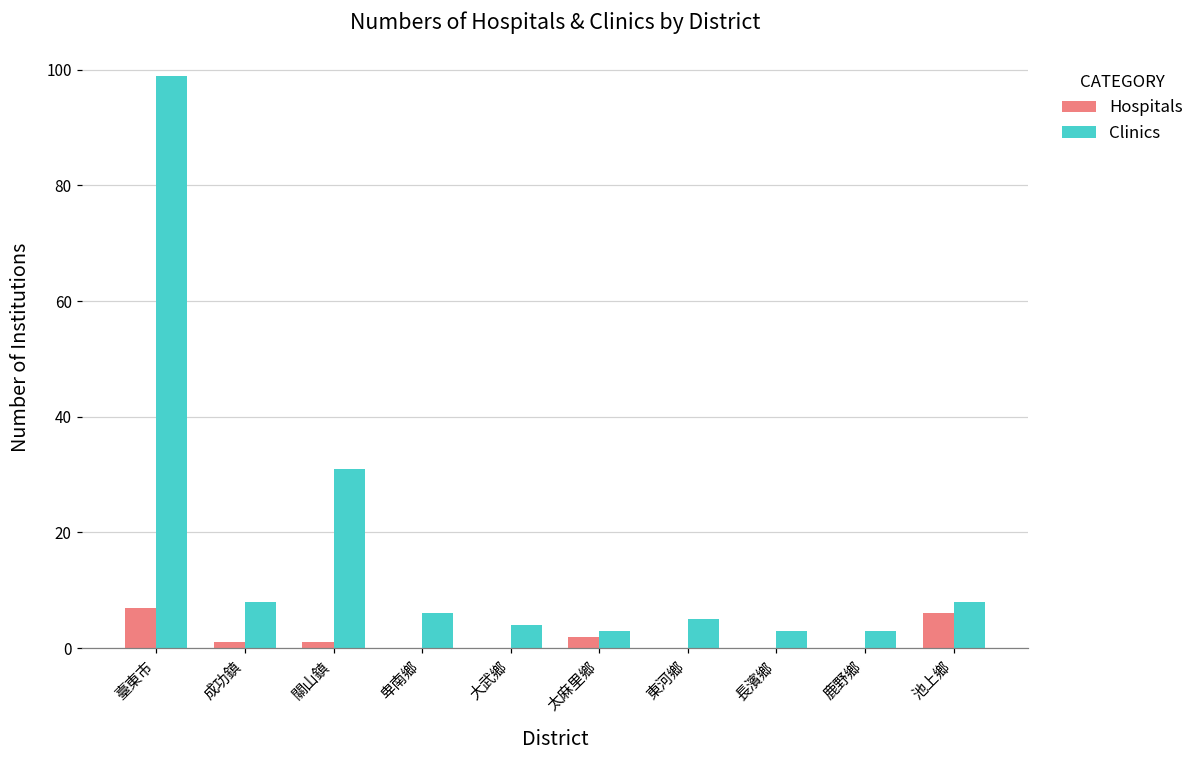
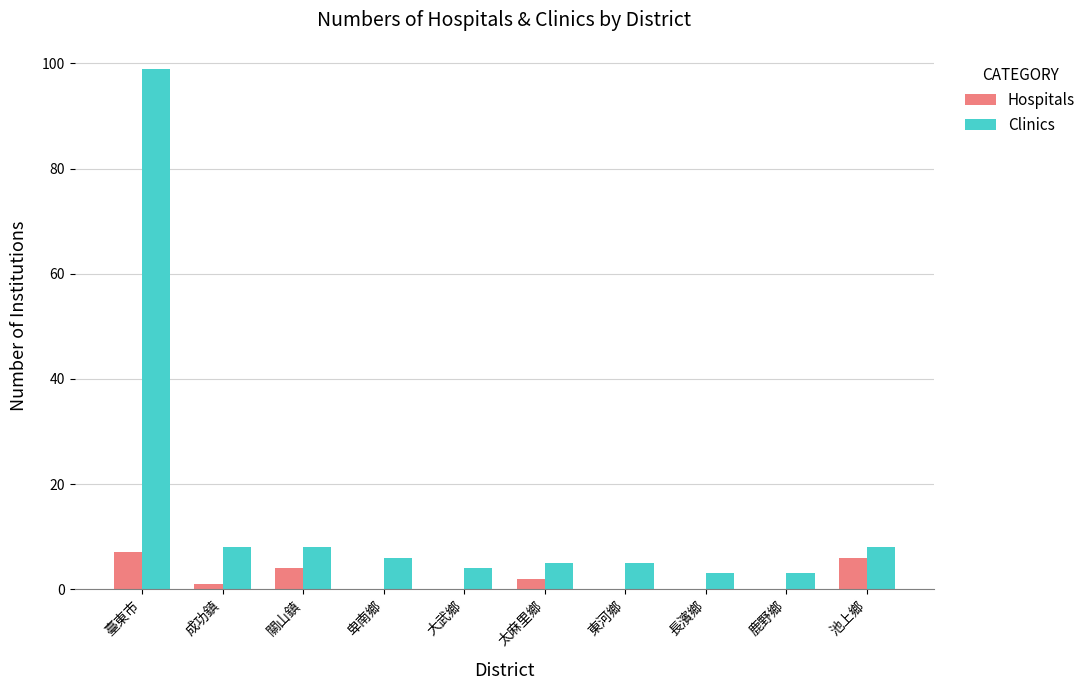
Hospitals, 關山鎮: 1 -> 4
Clinics, 關山鎮: 31 -> 8
Clinics, 太麻里鄉: 3 -> 5
